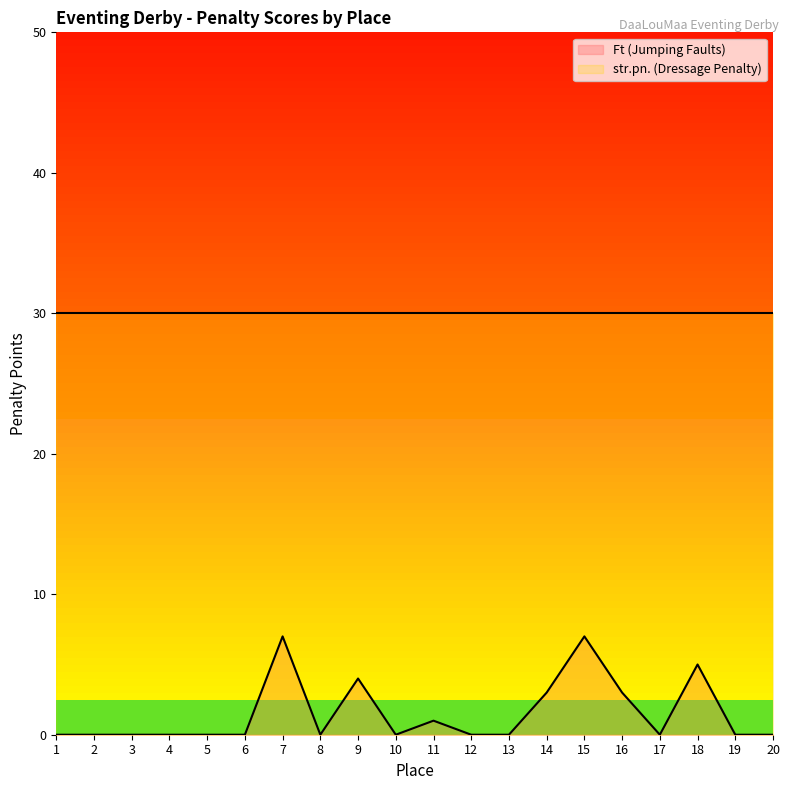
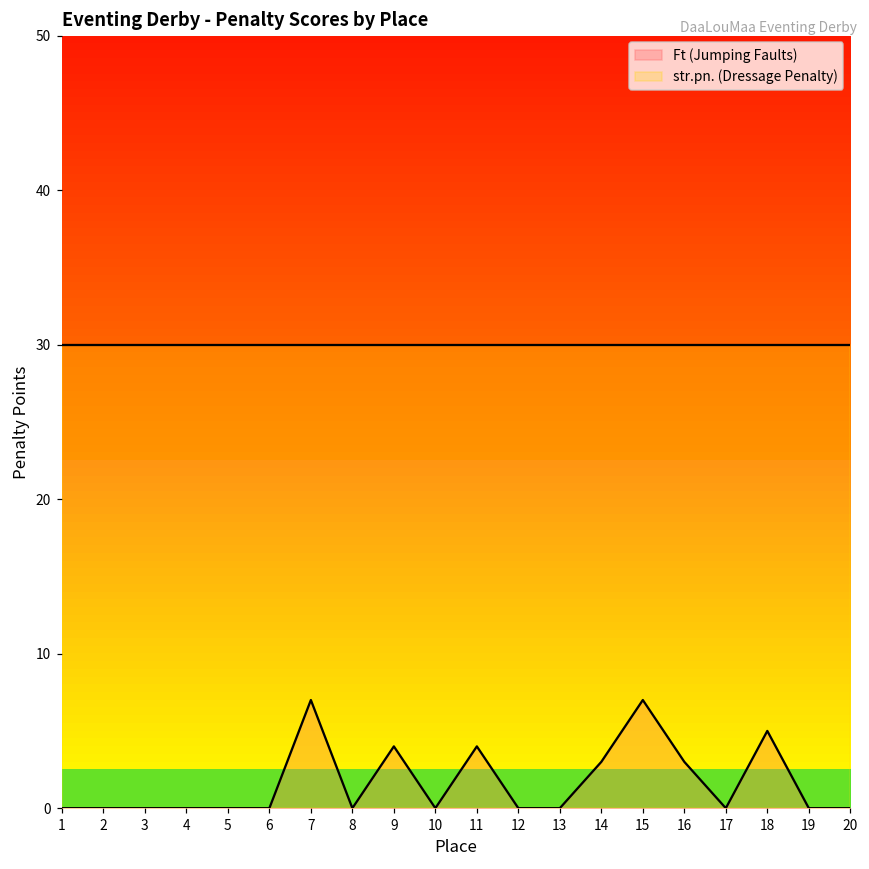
Ft (Jumping Faults), 11: 1 -> 4
